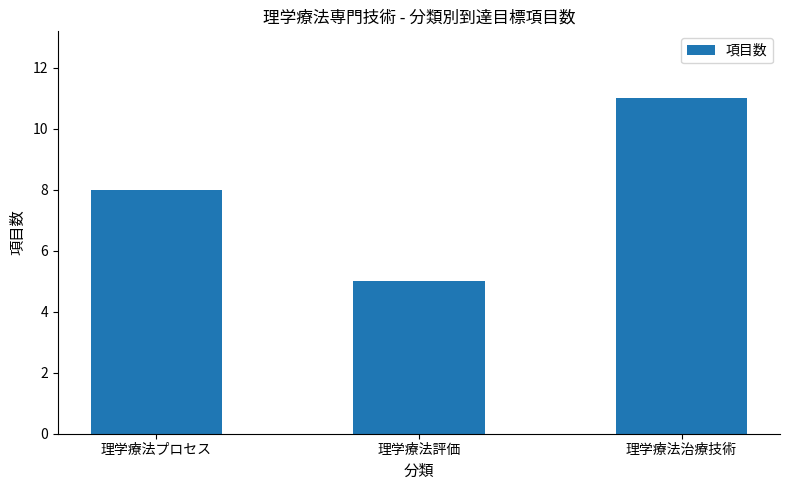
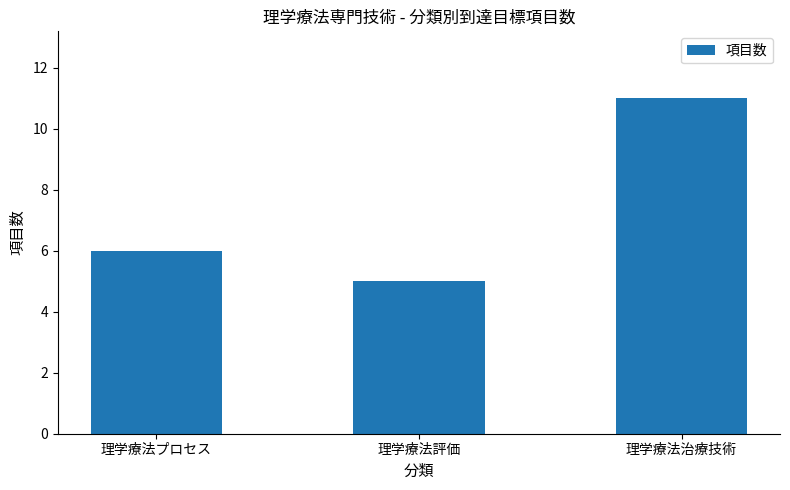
理学療法プロセス: 8 -> 6
